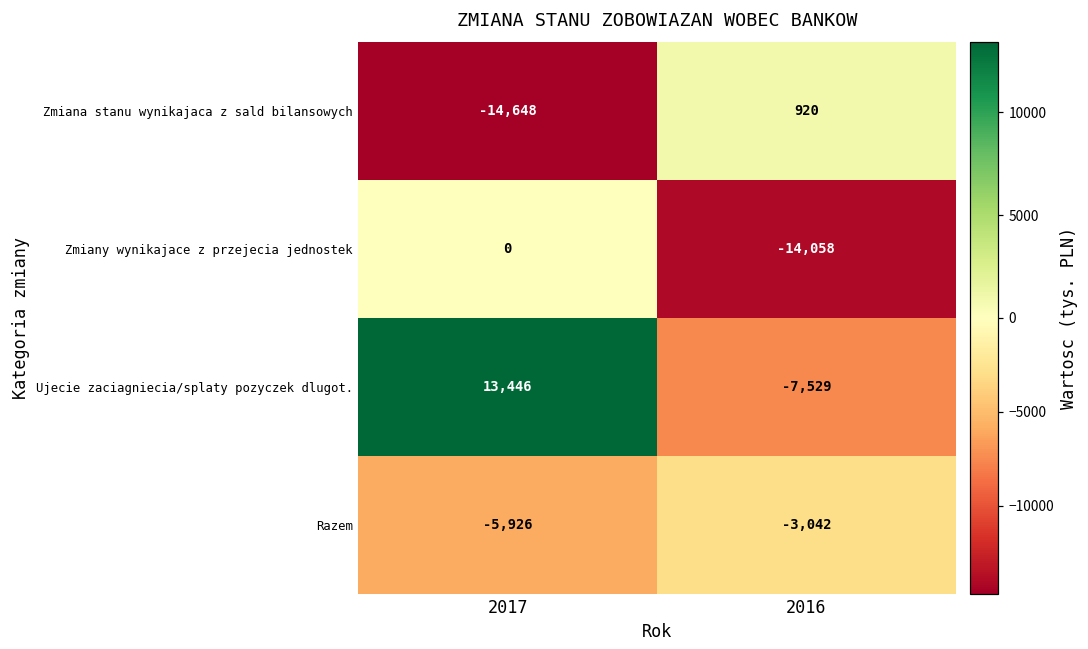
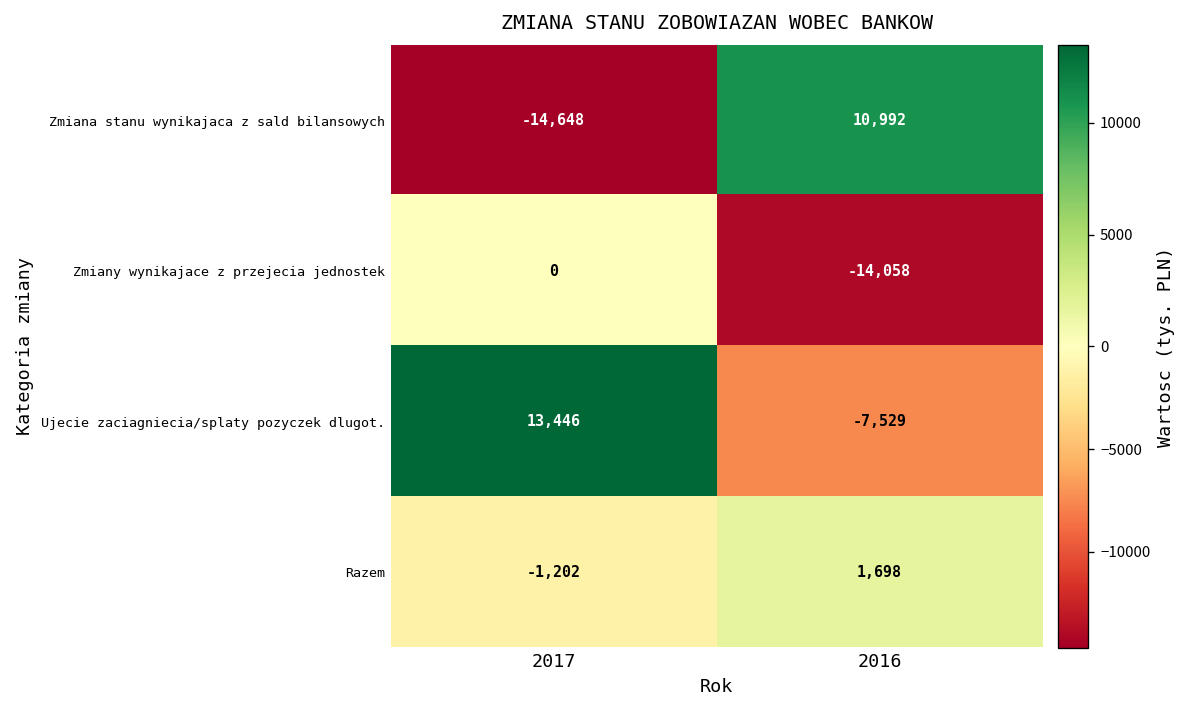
Zmiana stanu wynikajaca z sald bilansowych, 2016: 920 -> 10,992
Razem, 2017: -5,926 -> -1,202
Razem, 2016: -3,042 -> 1,698
